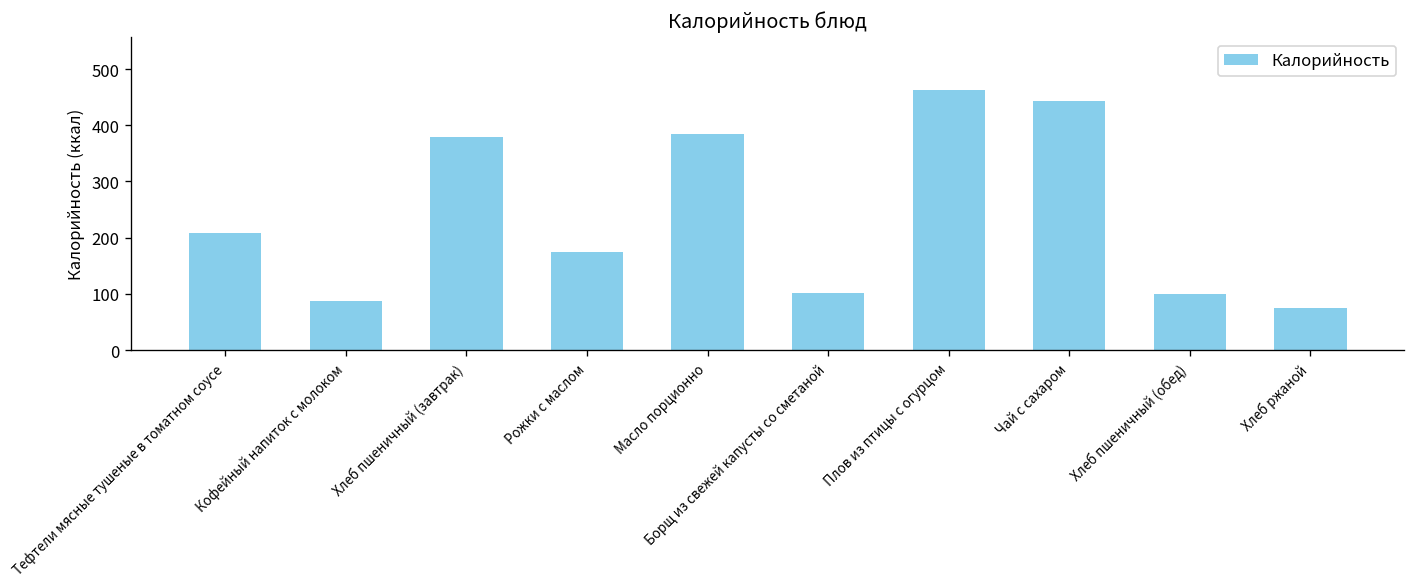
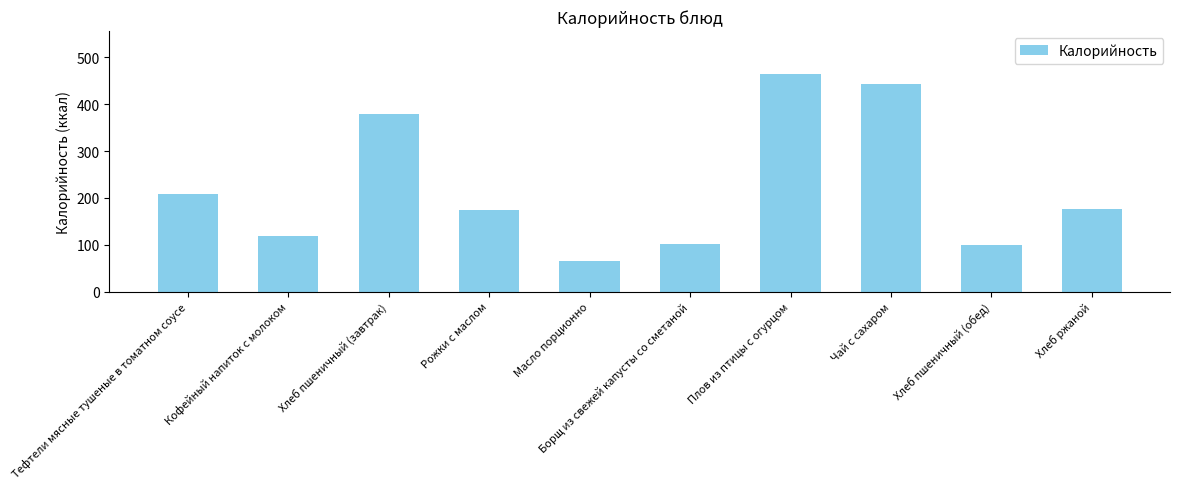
Кофейный напиток с молоком: 90 -> 120
Масло порционно: 380 -> 70
Хлеб ржаной: 80 -> 180
